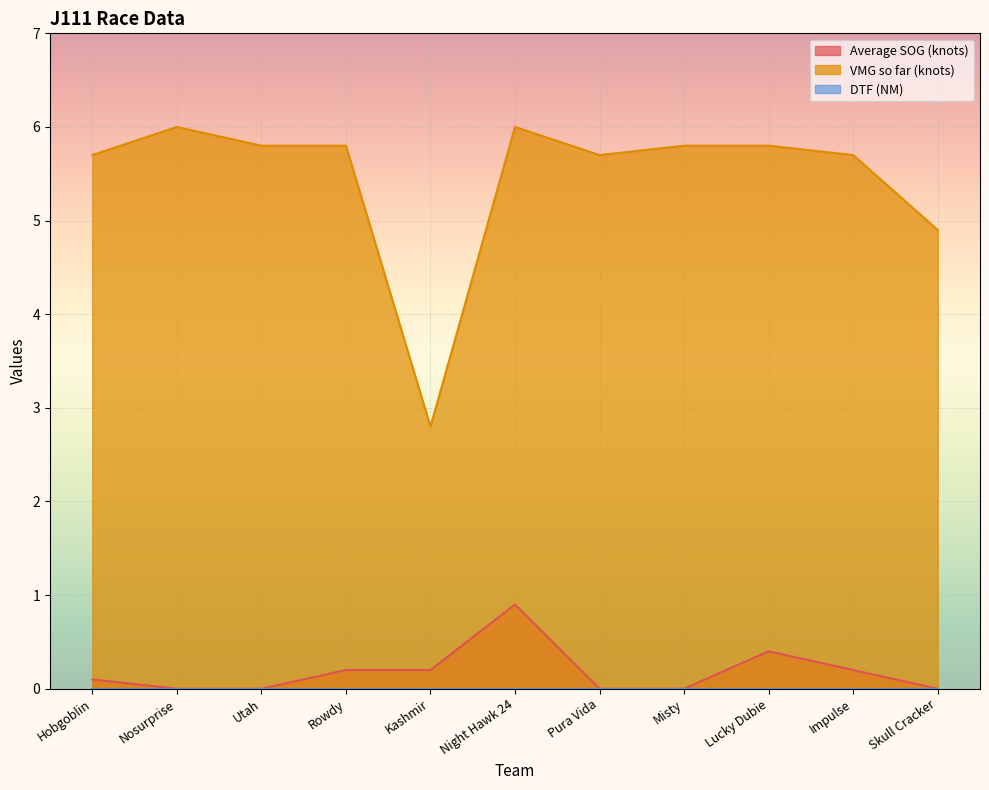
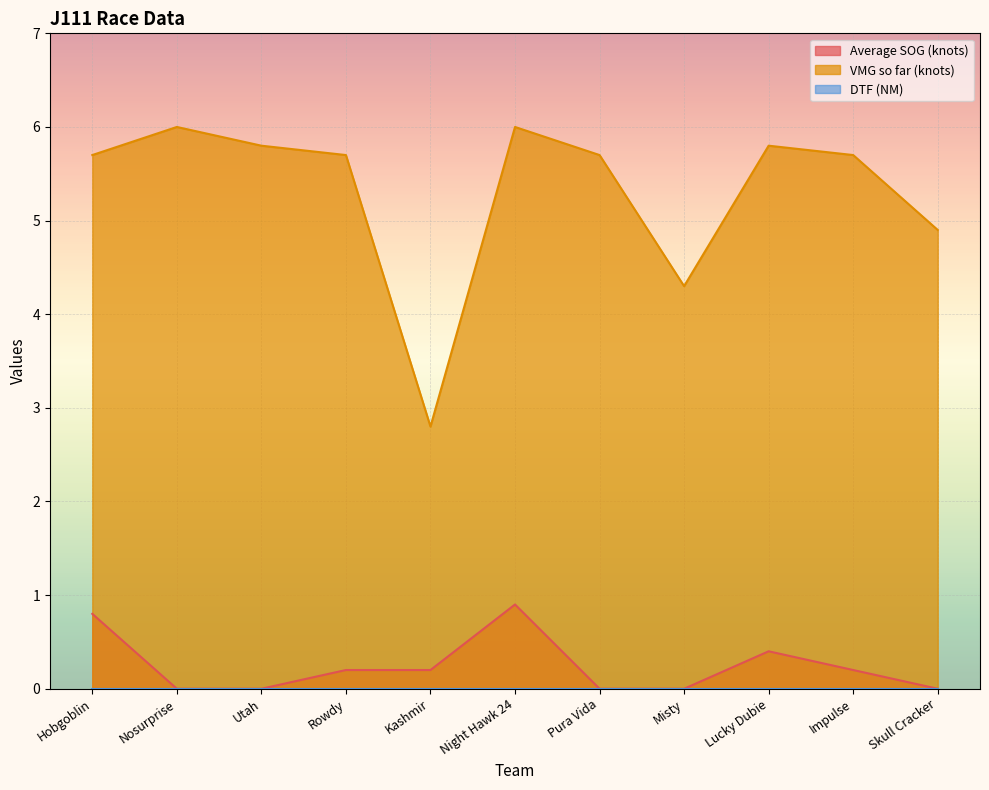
Average SOG (knots), Hobgoblin: 0.1 -> 0.8
VMG so far (knots), Rowdy: 5.8 -> 5.7
VMG so far (knots), Misty: 5.8 -> 4.3
